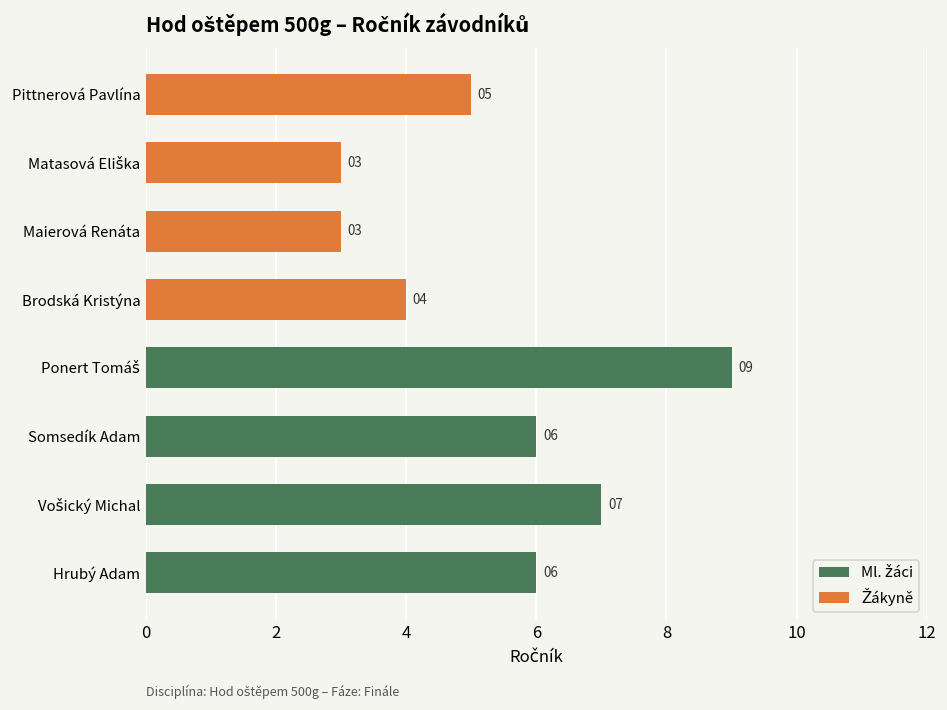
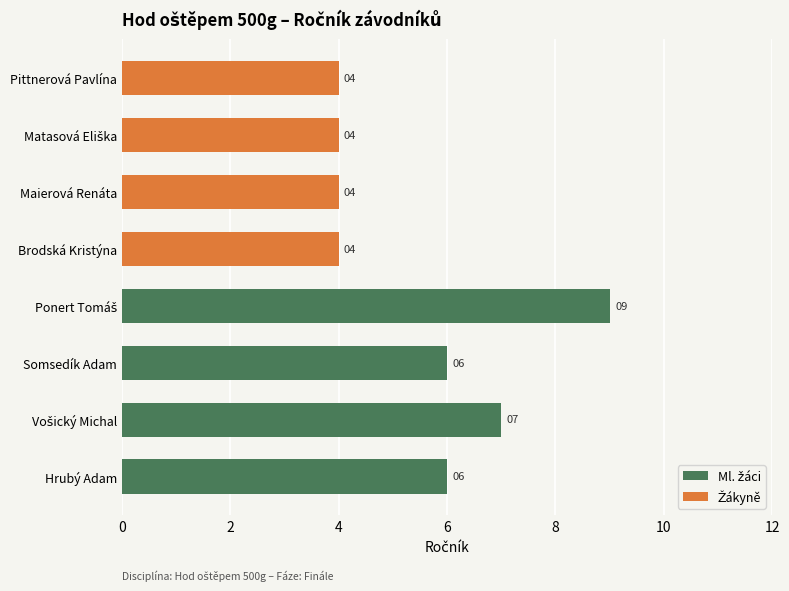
Žákyně, Pittnerová Pavlína: 05 -> 04
Žákyně, Matasová Eliška: 03 -> 04
Žákyně, Maierová Renáta: 03 -> 04
